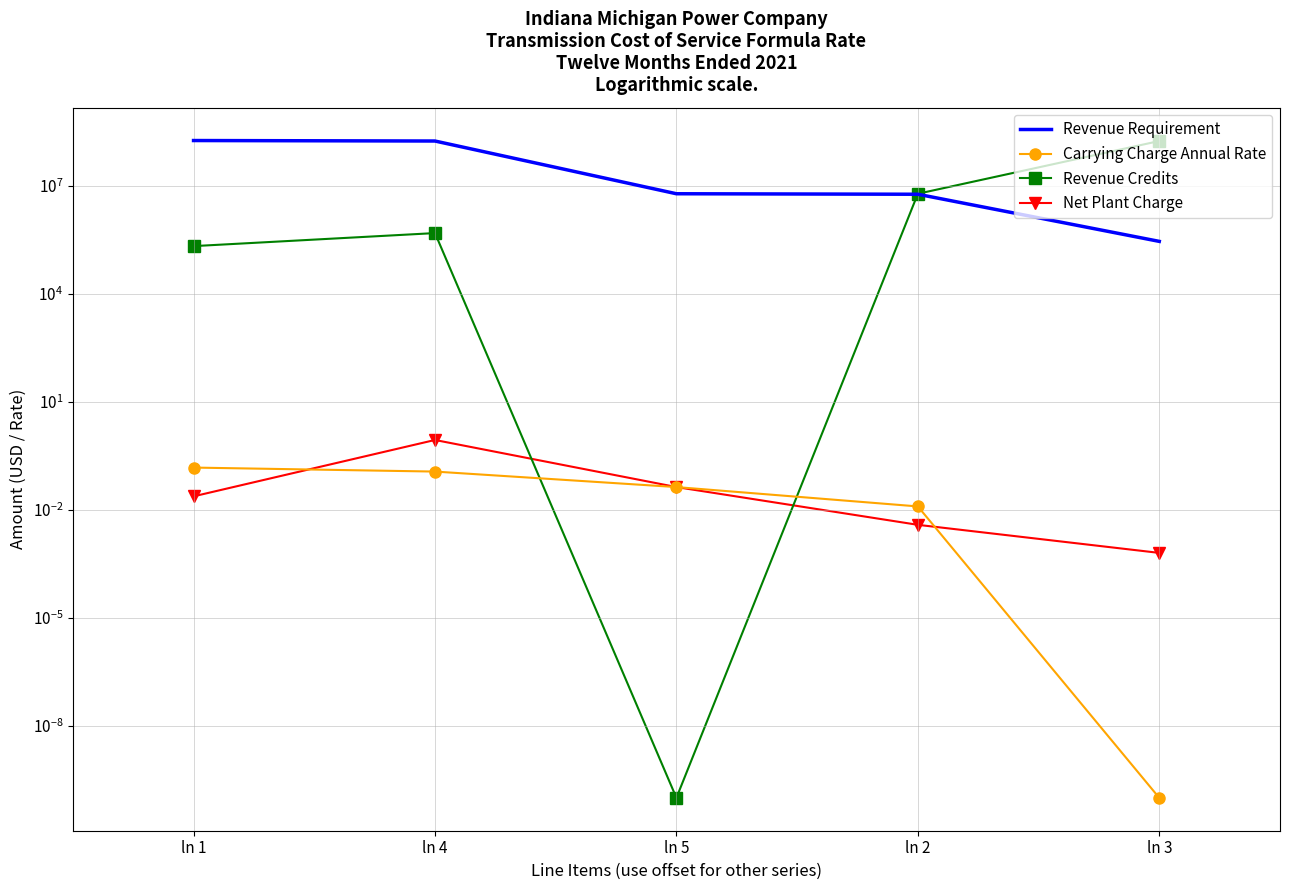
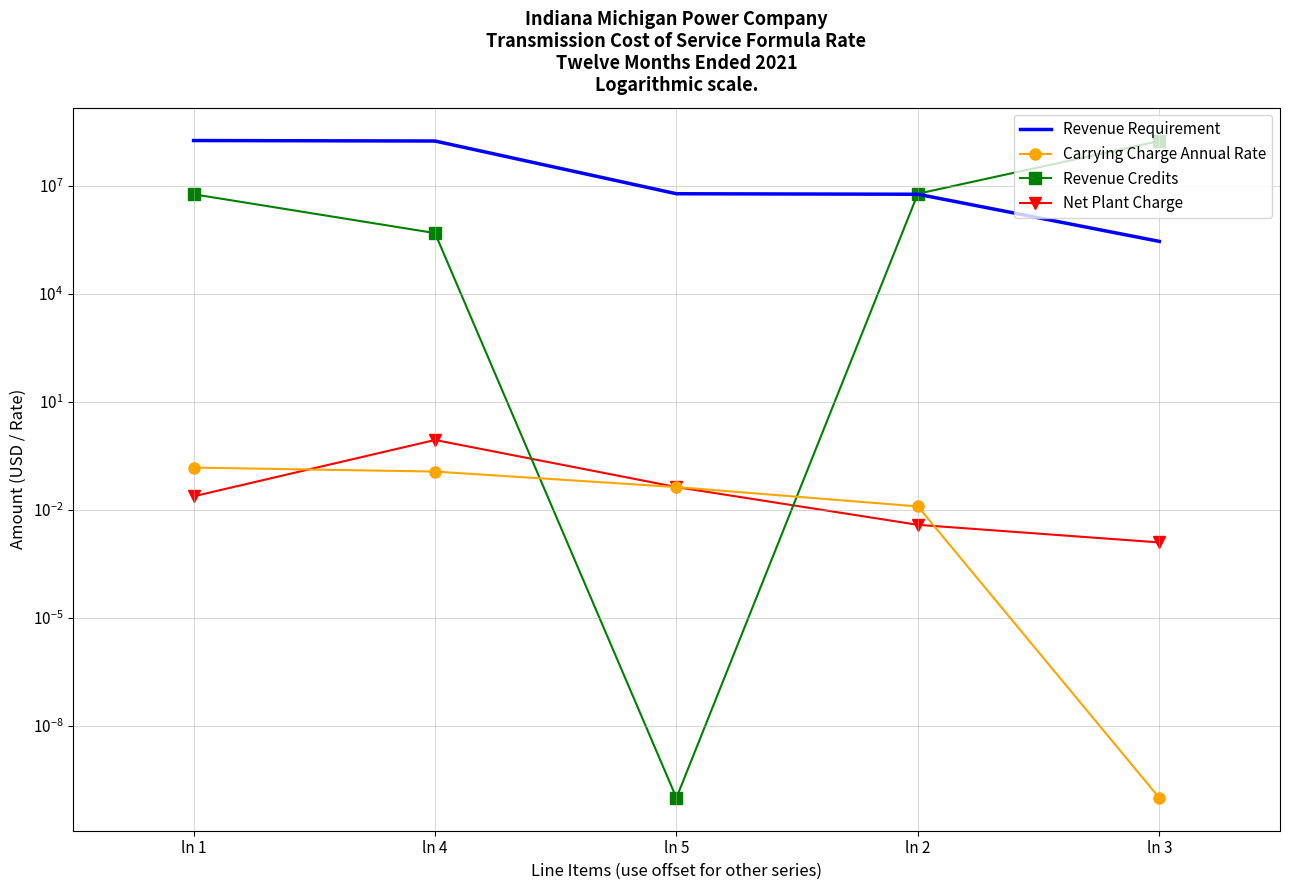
Revenue Credits, ln 1: 200000 -> 6000000
Net Plant Charge, ln 3: 0.0006 -> 0.0012
